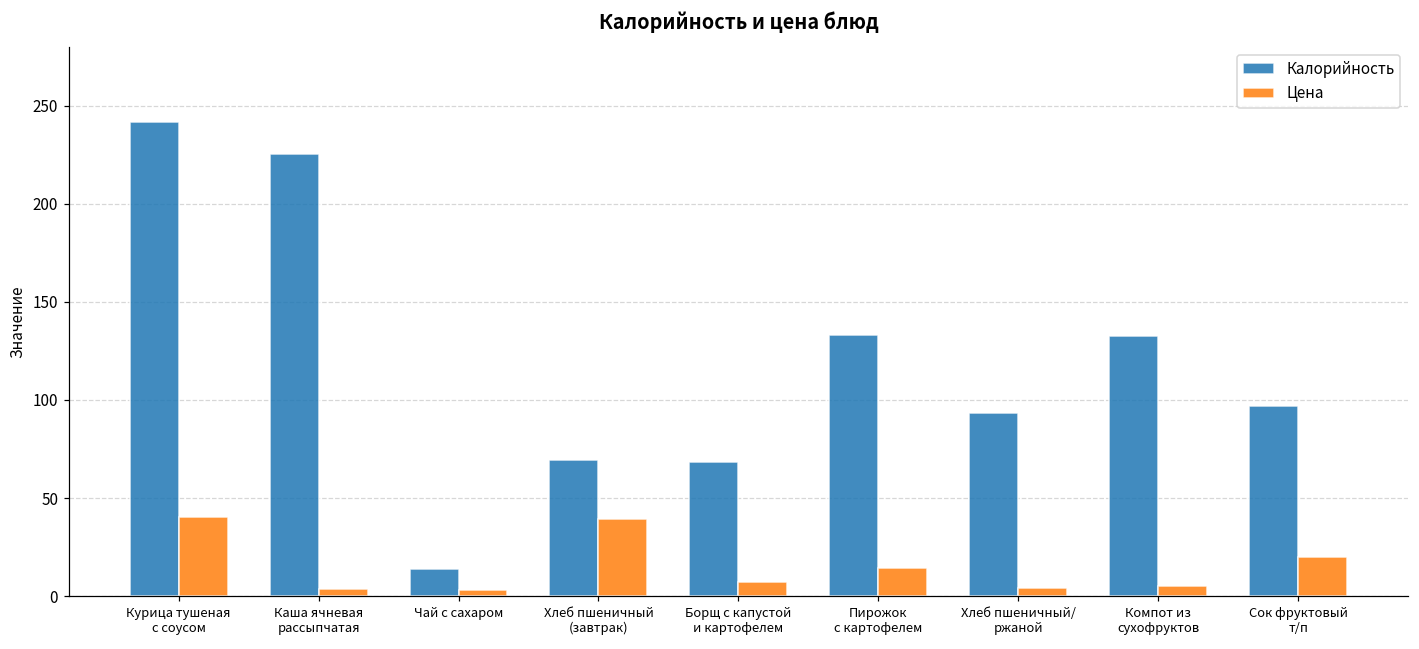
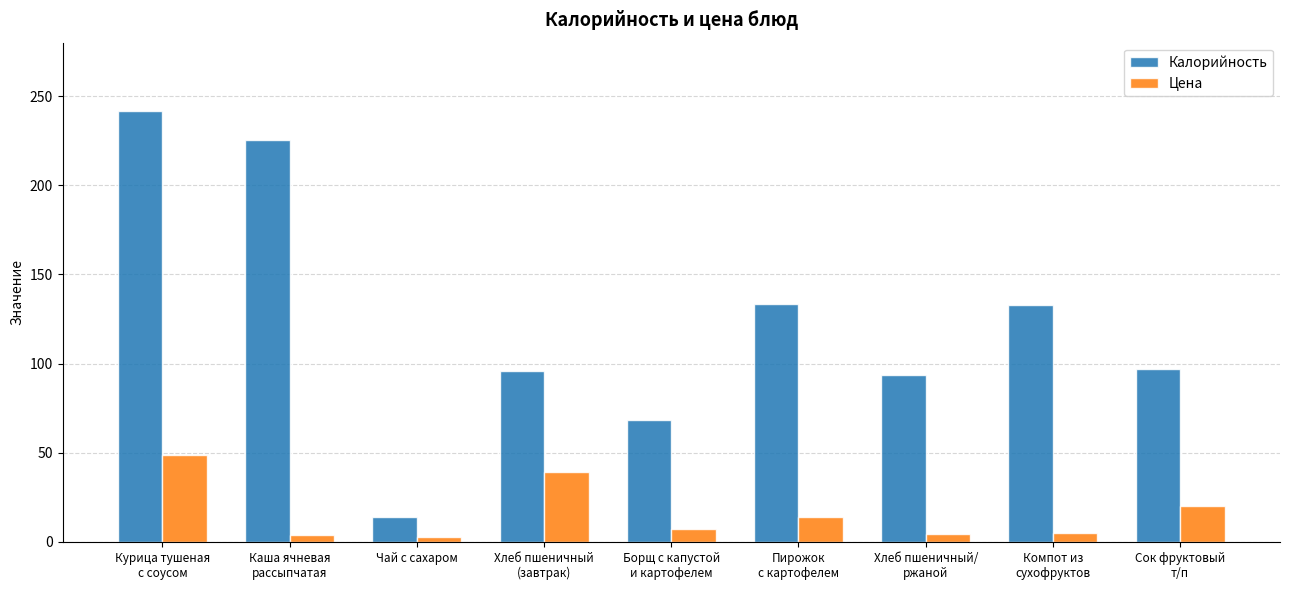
Цена, Курица тушеная с соусом: 41 -> 49
Калорийность, Хлеб пшеничный (завтрак): 70 -> 96
